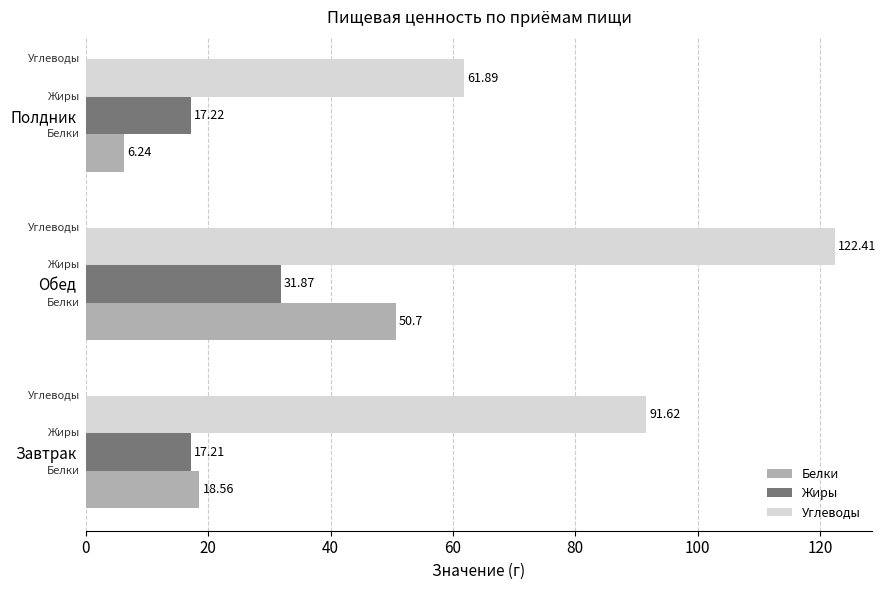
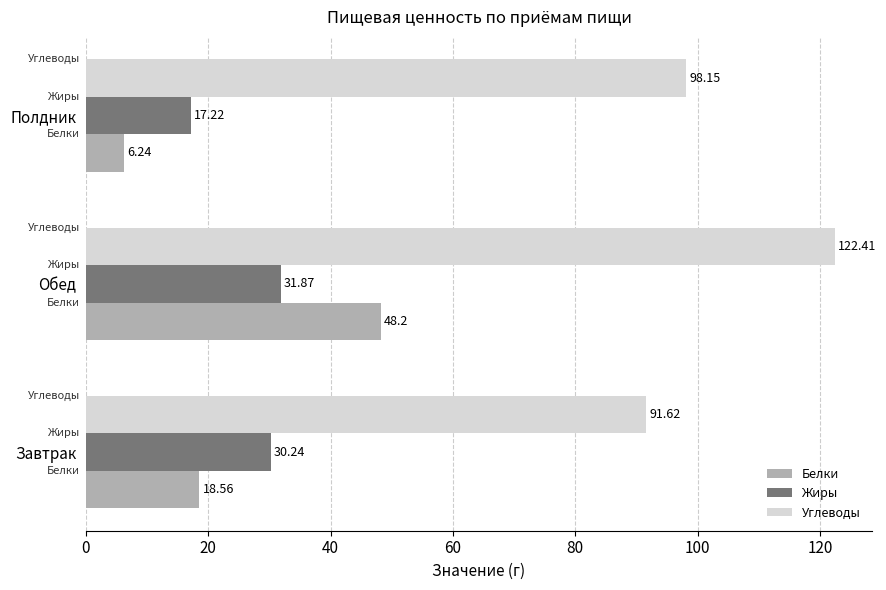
Углеводы, Полдник: 61.89 -> 98.15
Белки, Обед: 50.7 -> 48.2
Жиры, Завтрак: 17.21 -> 30.24
